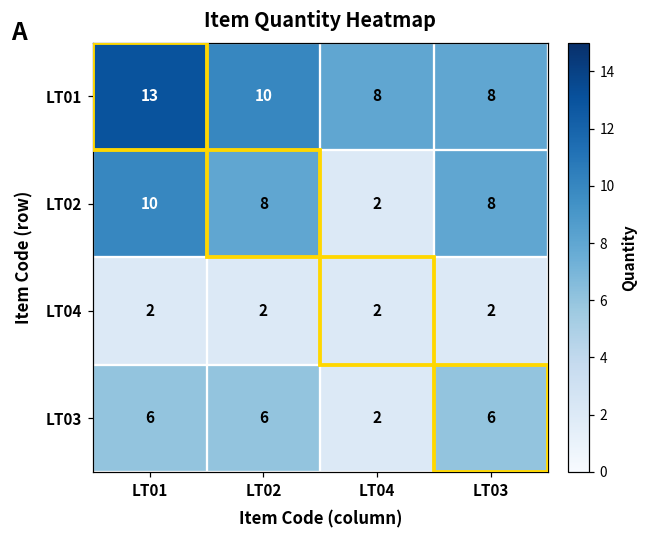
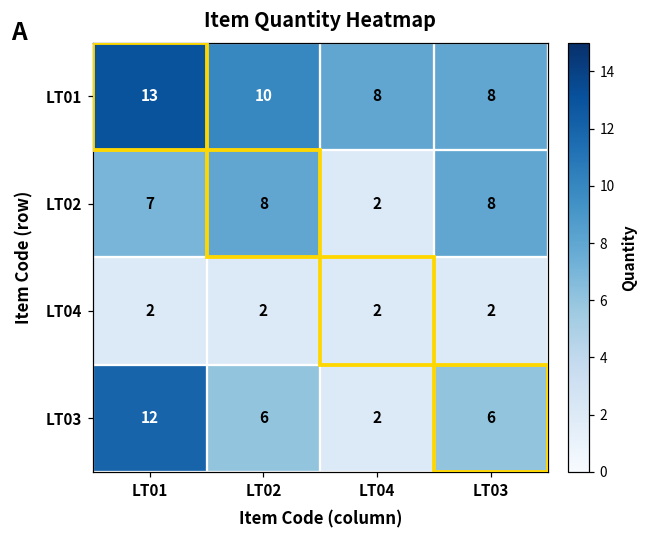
LT02, LT01: 10 -> 7
LT03, LT01: 6 -> 12
